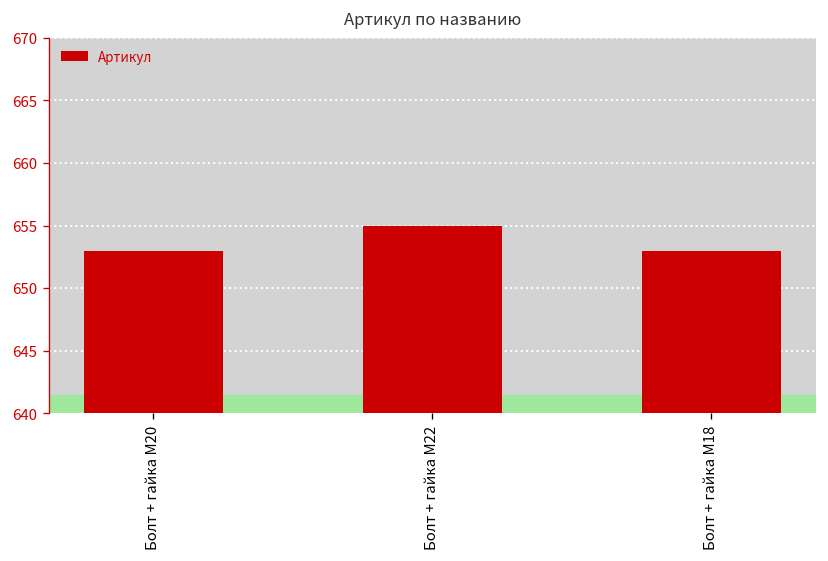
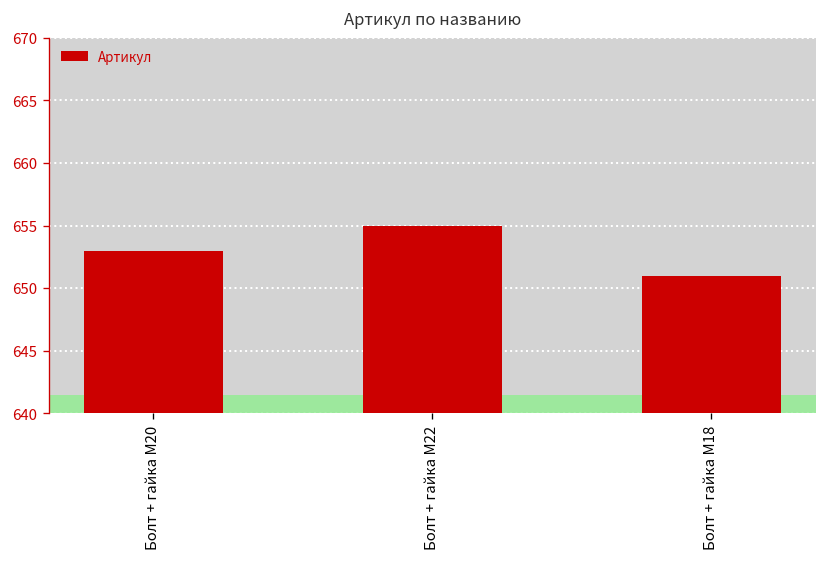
Болт + гайка M18: 653 -> 651
